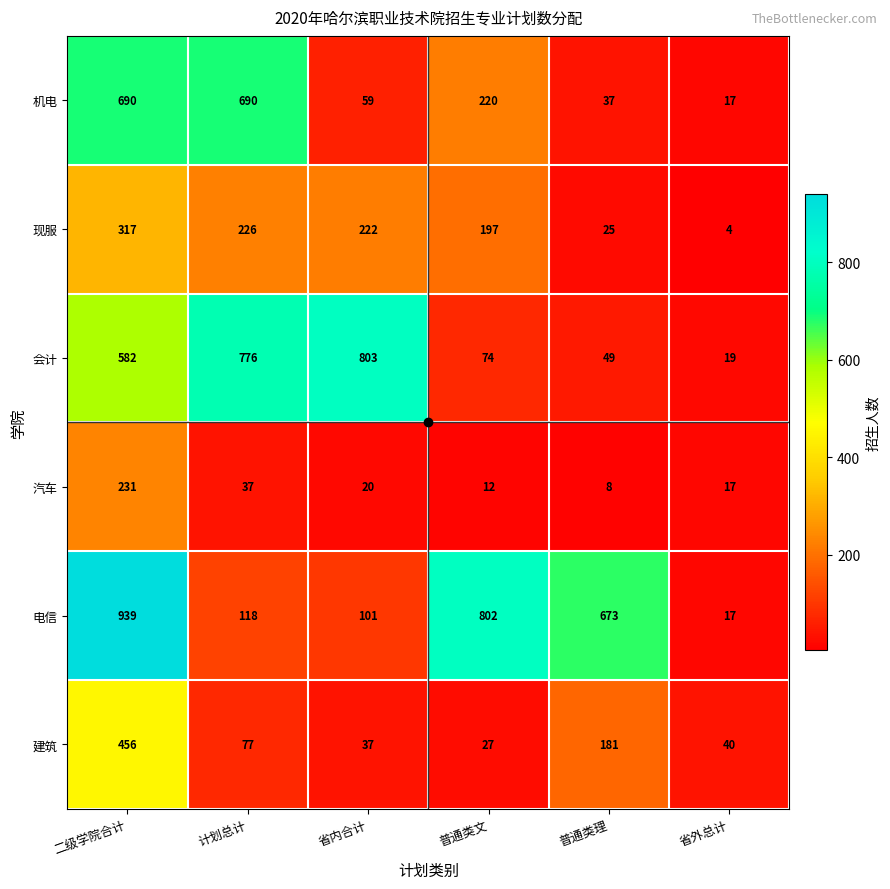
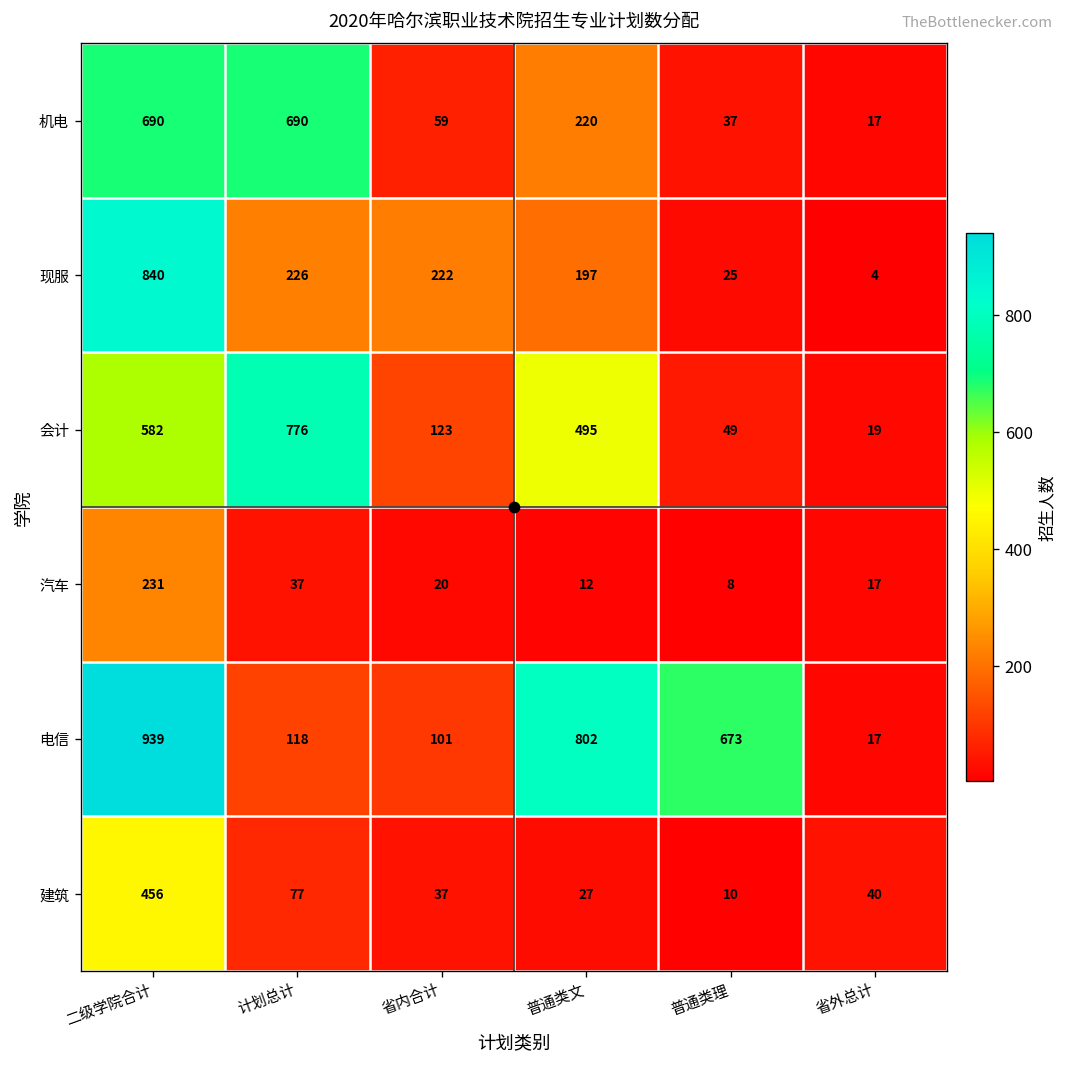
现服, 二级学院合计: 317 -> 840
会计, 省内合计: 803 -> 123
会计, 普通类文: 74 -> 495
建筑, 普通类理: 181 -> 10
